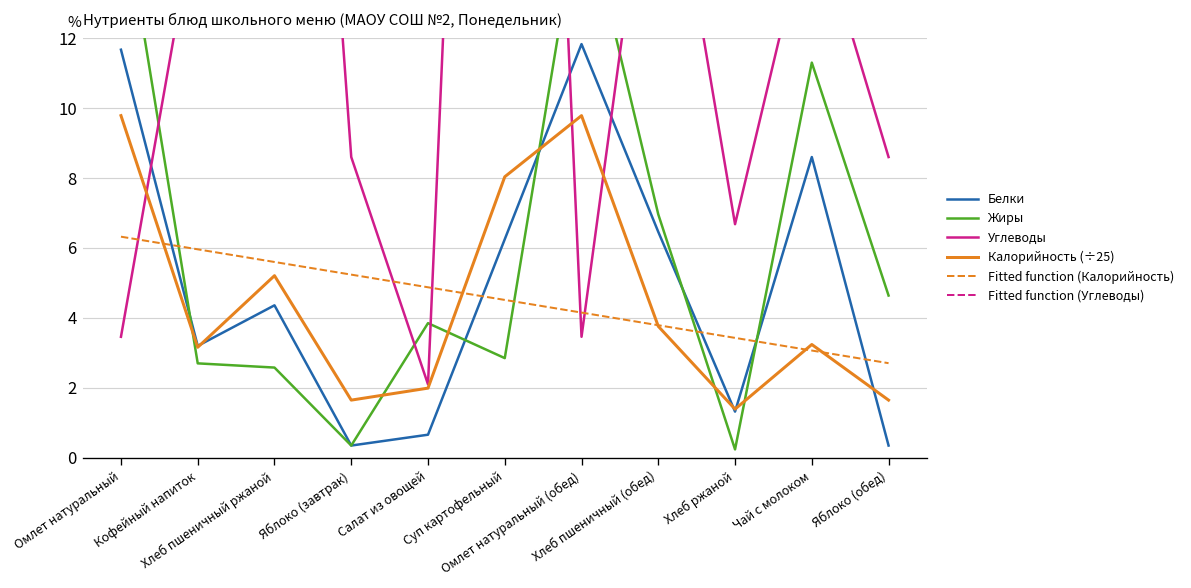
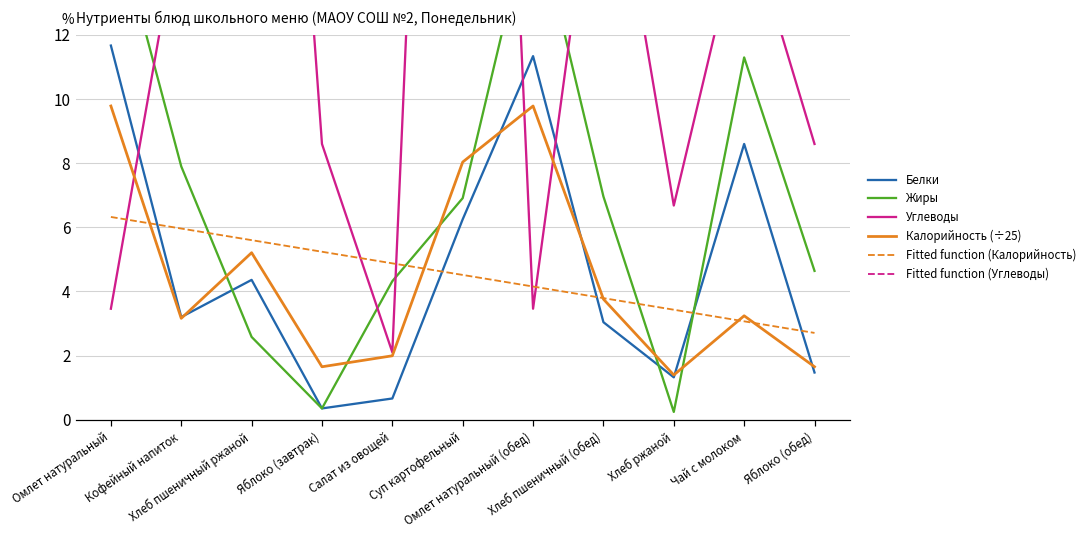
Жиры, Кофейный напиток: 2.7 -> 7.9
Жиры, Салат из овощей: 3.9 -> 4.3
Жиры, Суп картофельный: 2.9 -> 6.9
Белки, Омлет натуральный (обед): 11.8 -> 11.3
Белки, Хлеб пшеничный (обед): 6.5 -> 3.0
Белки, Яблоко (обед): 0.4 -> 1.5
